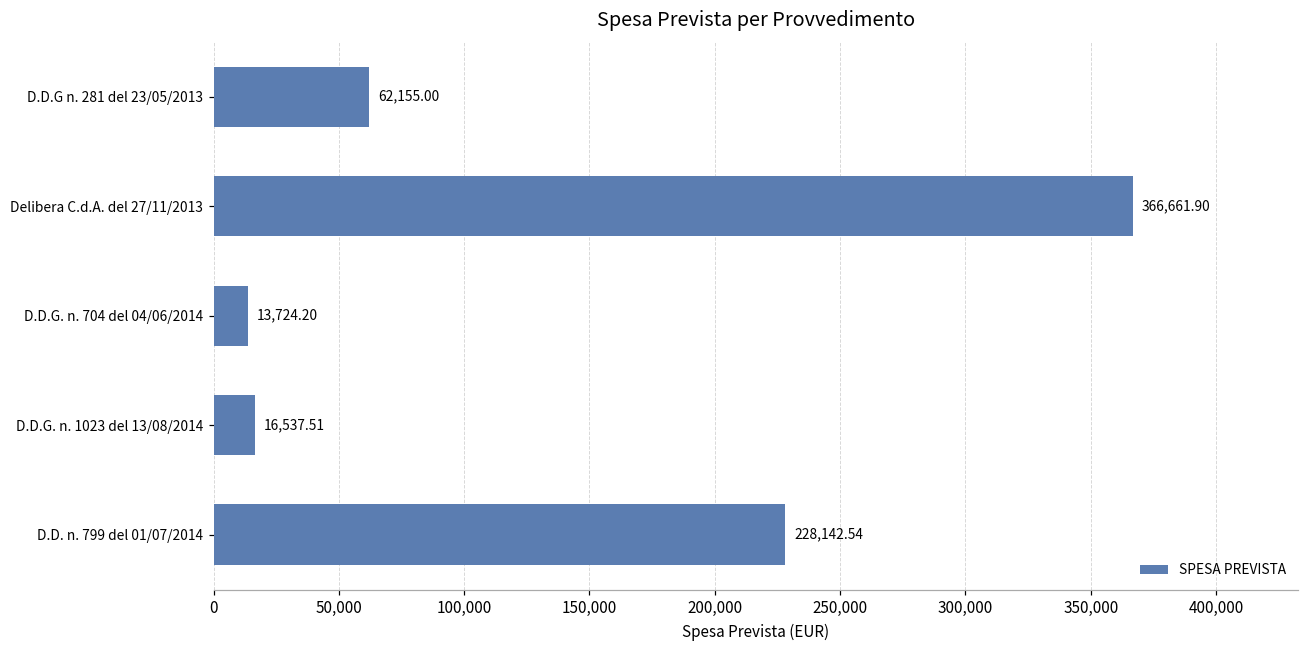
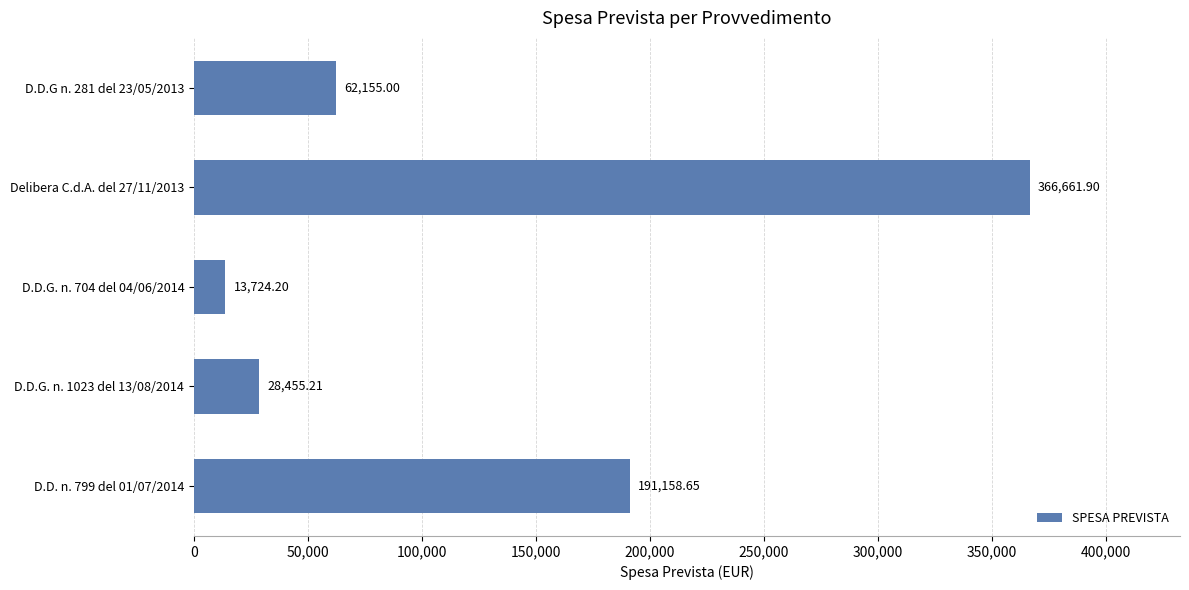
D.D.G. n. 1023 del 13/08/2014: 16,537.51 -> 28,455.21
D.D. n. 799 del 01/07/2014: 228,142.54 -> 191,158.65
